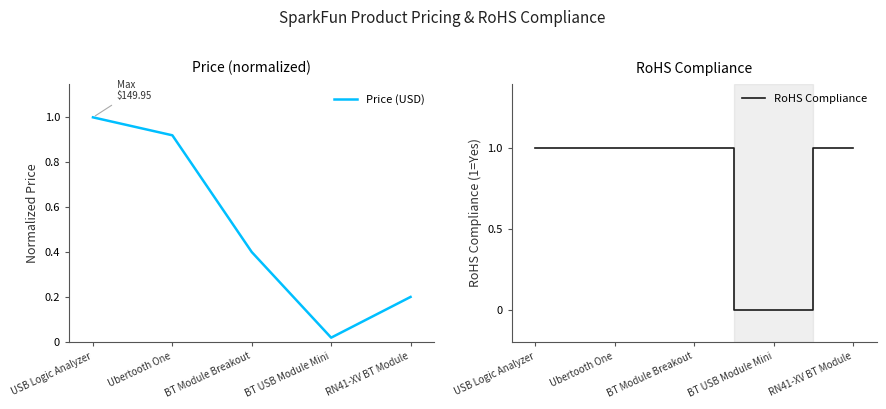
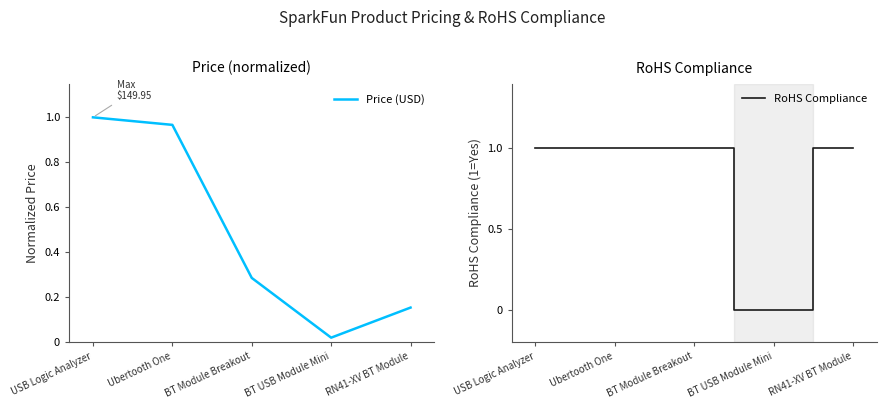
Price (normalized), Ubertooth One: 0.92 -> 0.97
Price (normalized), BT Module Breakout: 0.40 -> 0.28
Price (normalized), RN41-XV BT Module: 0.20 -> 0.15
